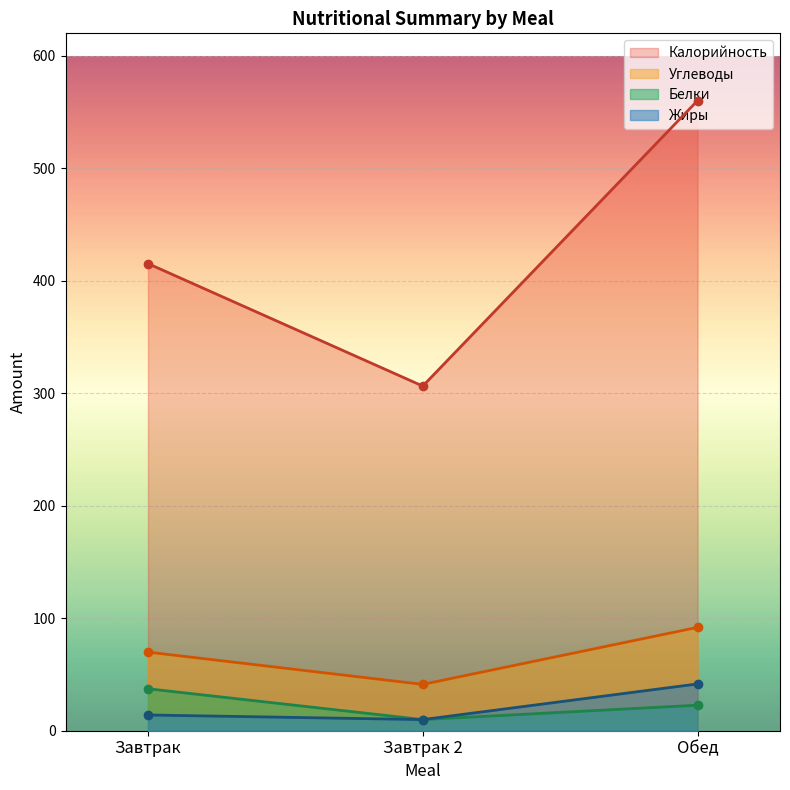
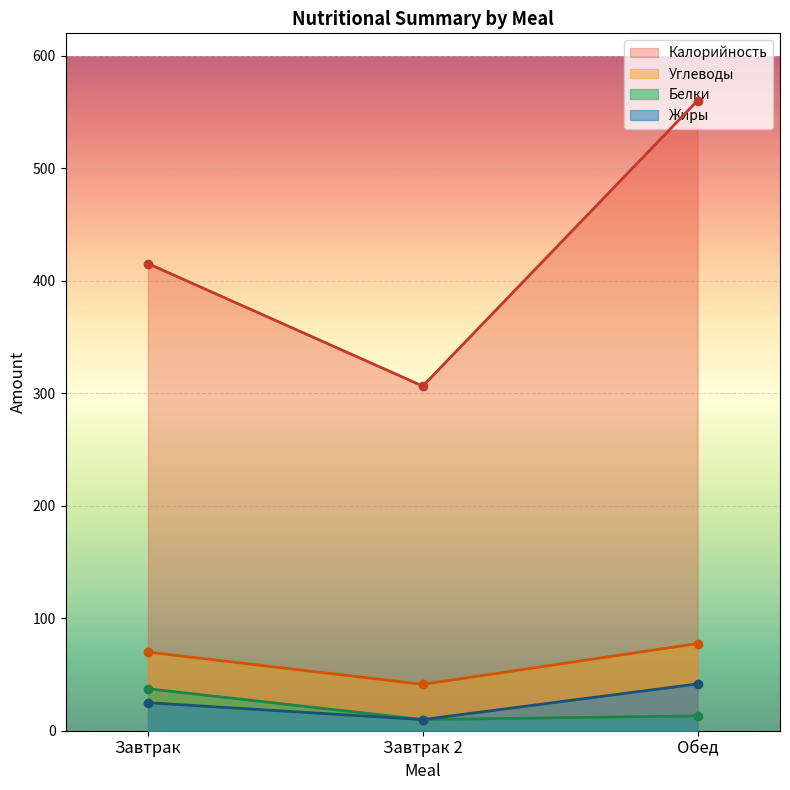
Жиры, Завтрак: 14 -> 25
Углеводы, Обед: 92 -> 78
Белки, Обед: 23 -> 13
